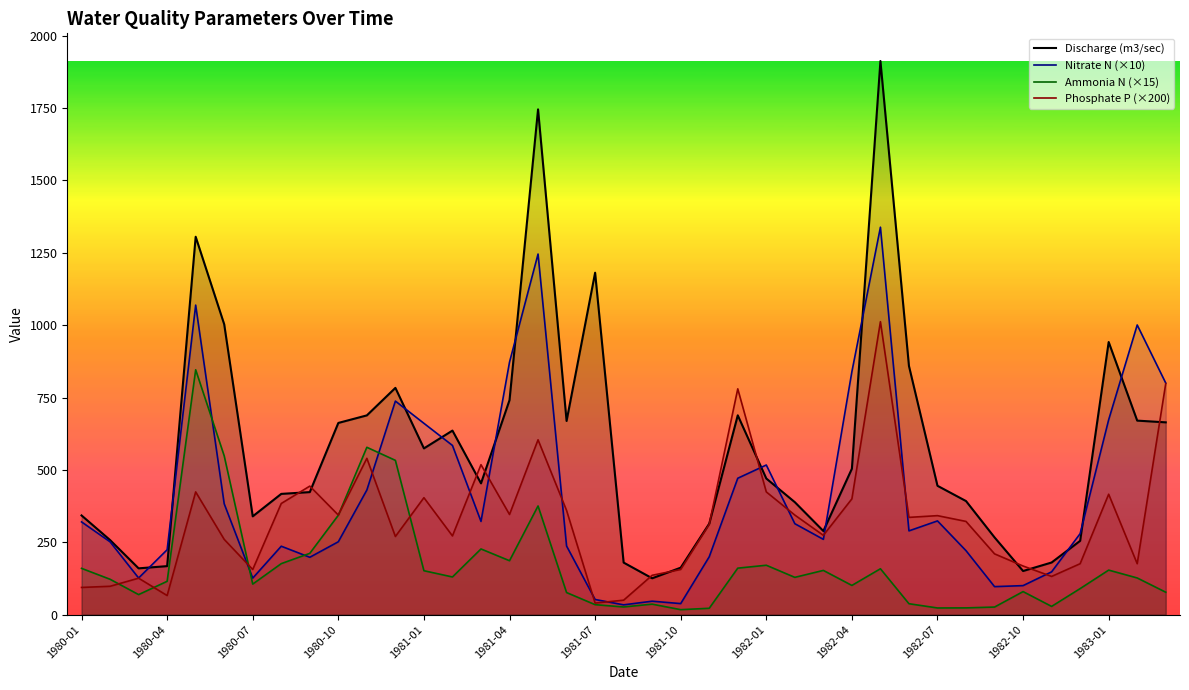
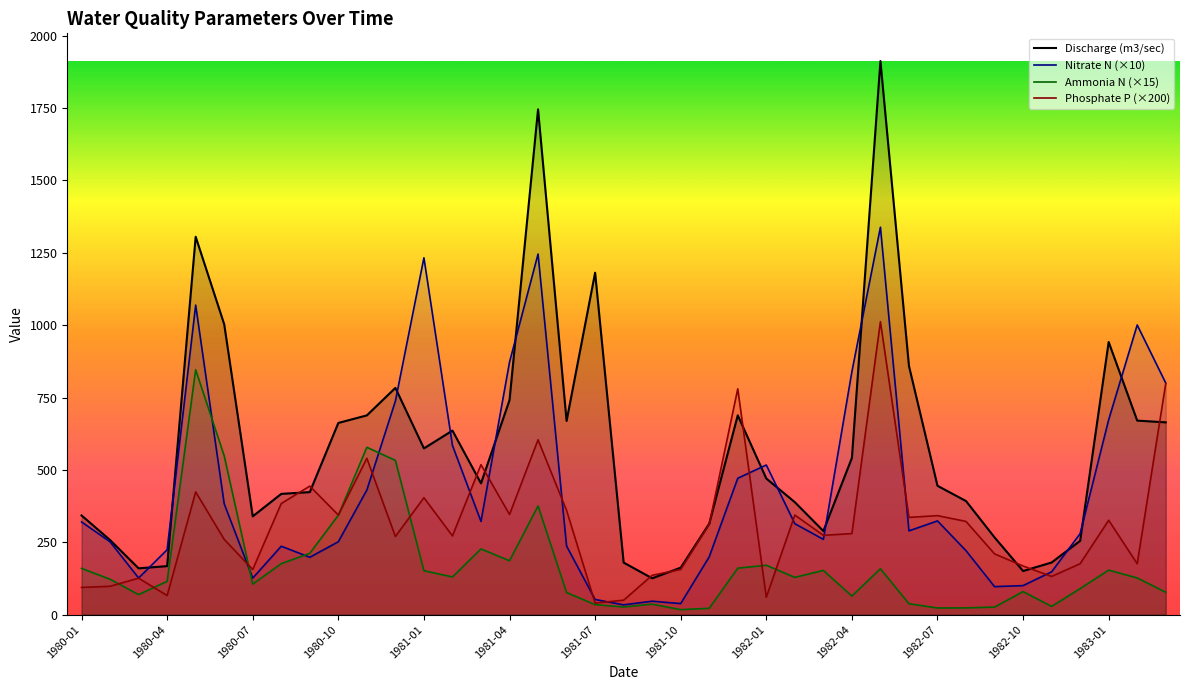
Nitrate N (×10), 1981-01: 660 -> 1230
Phosphate P (×200), 1982-01: 420 -> 60
Discharge (m3/sec), 1982-04: 500 -> 540
Ammonia N (×15), 1982-04: 100 -> 60
Phosphate P (×200), 1982-04: 400 -> 280
Phosphate P (×200), 1983-01: 420 -> 330
